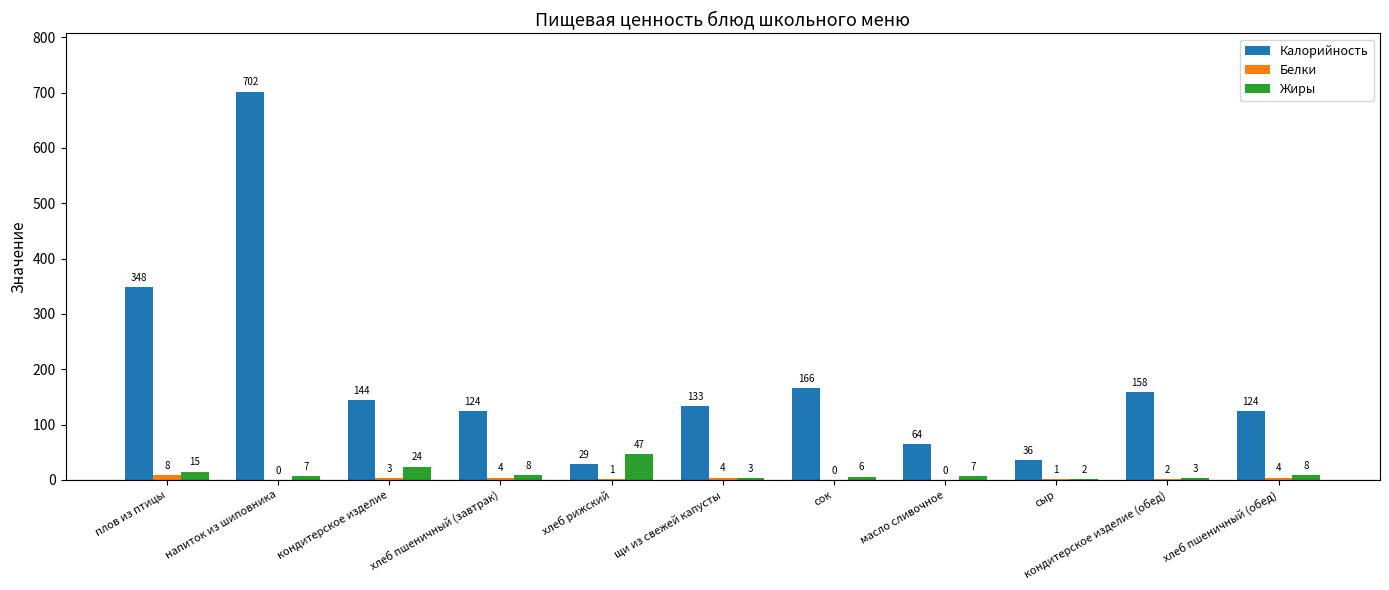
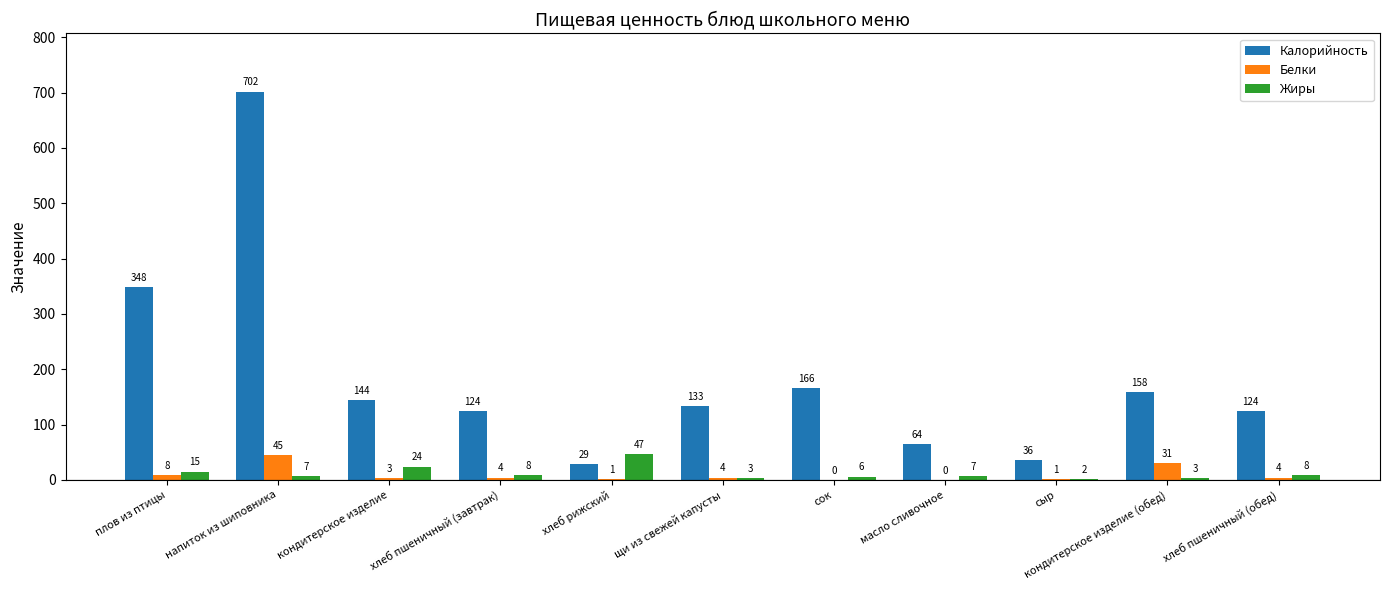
Белки, напиток из шиповника: 0 -> 45
Белки, кондитерское изделие (обед): 2 -> 31
